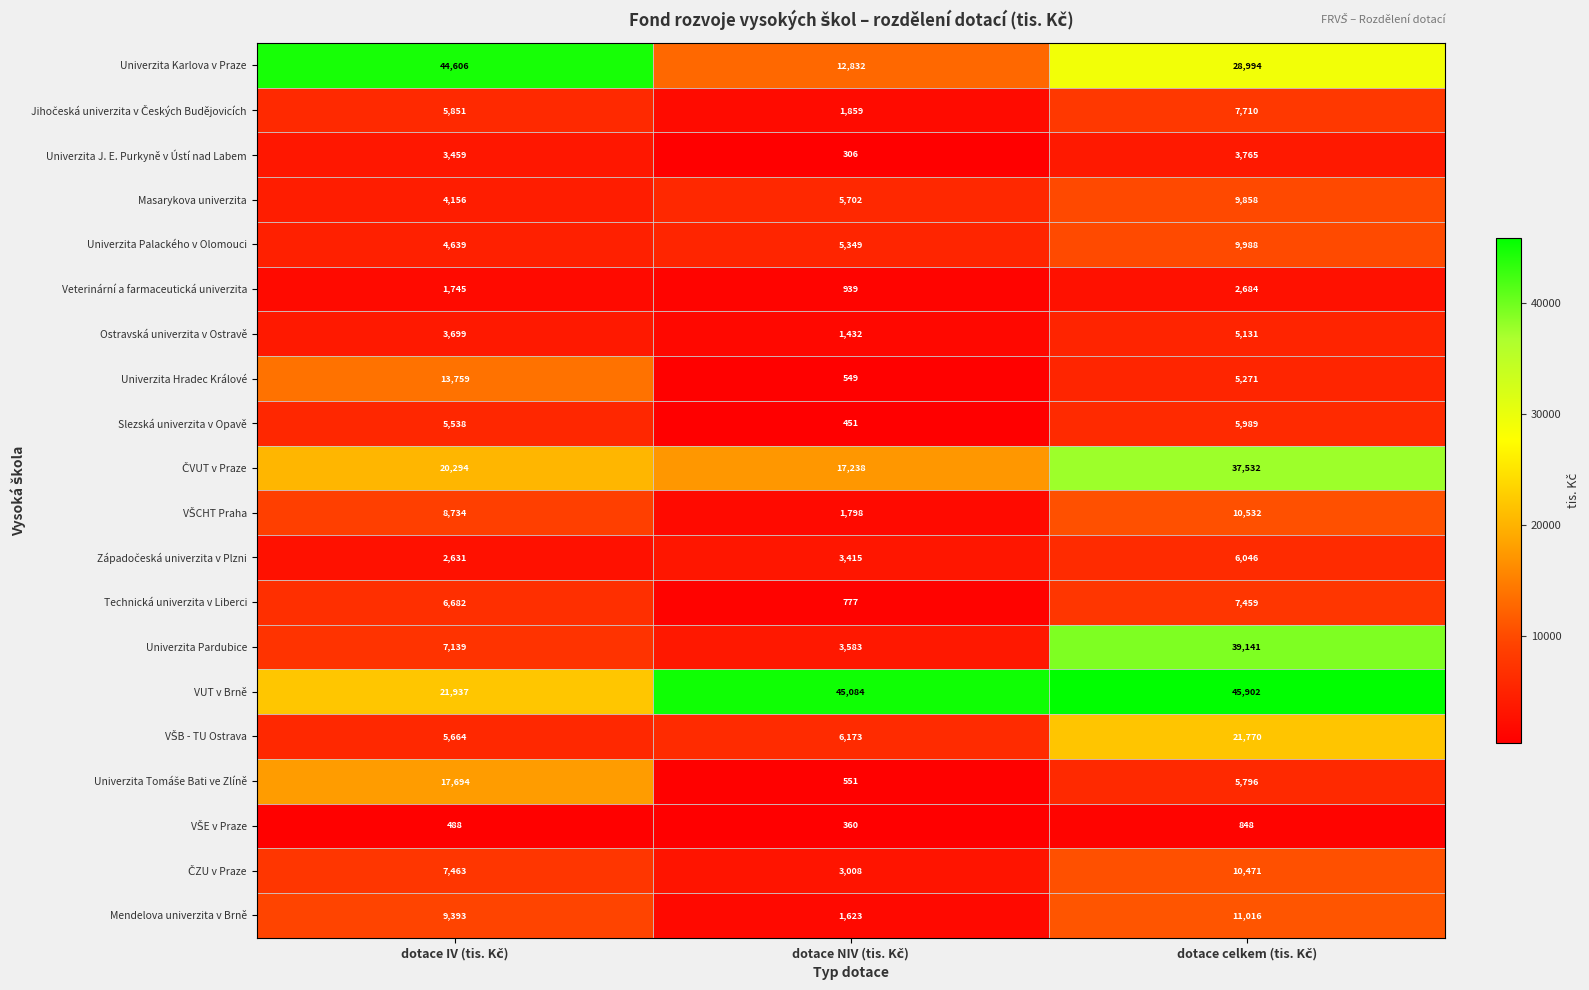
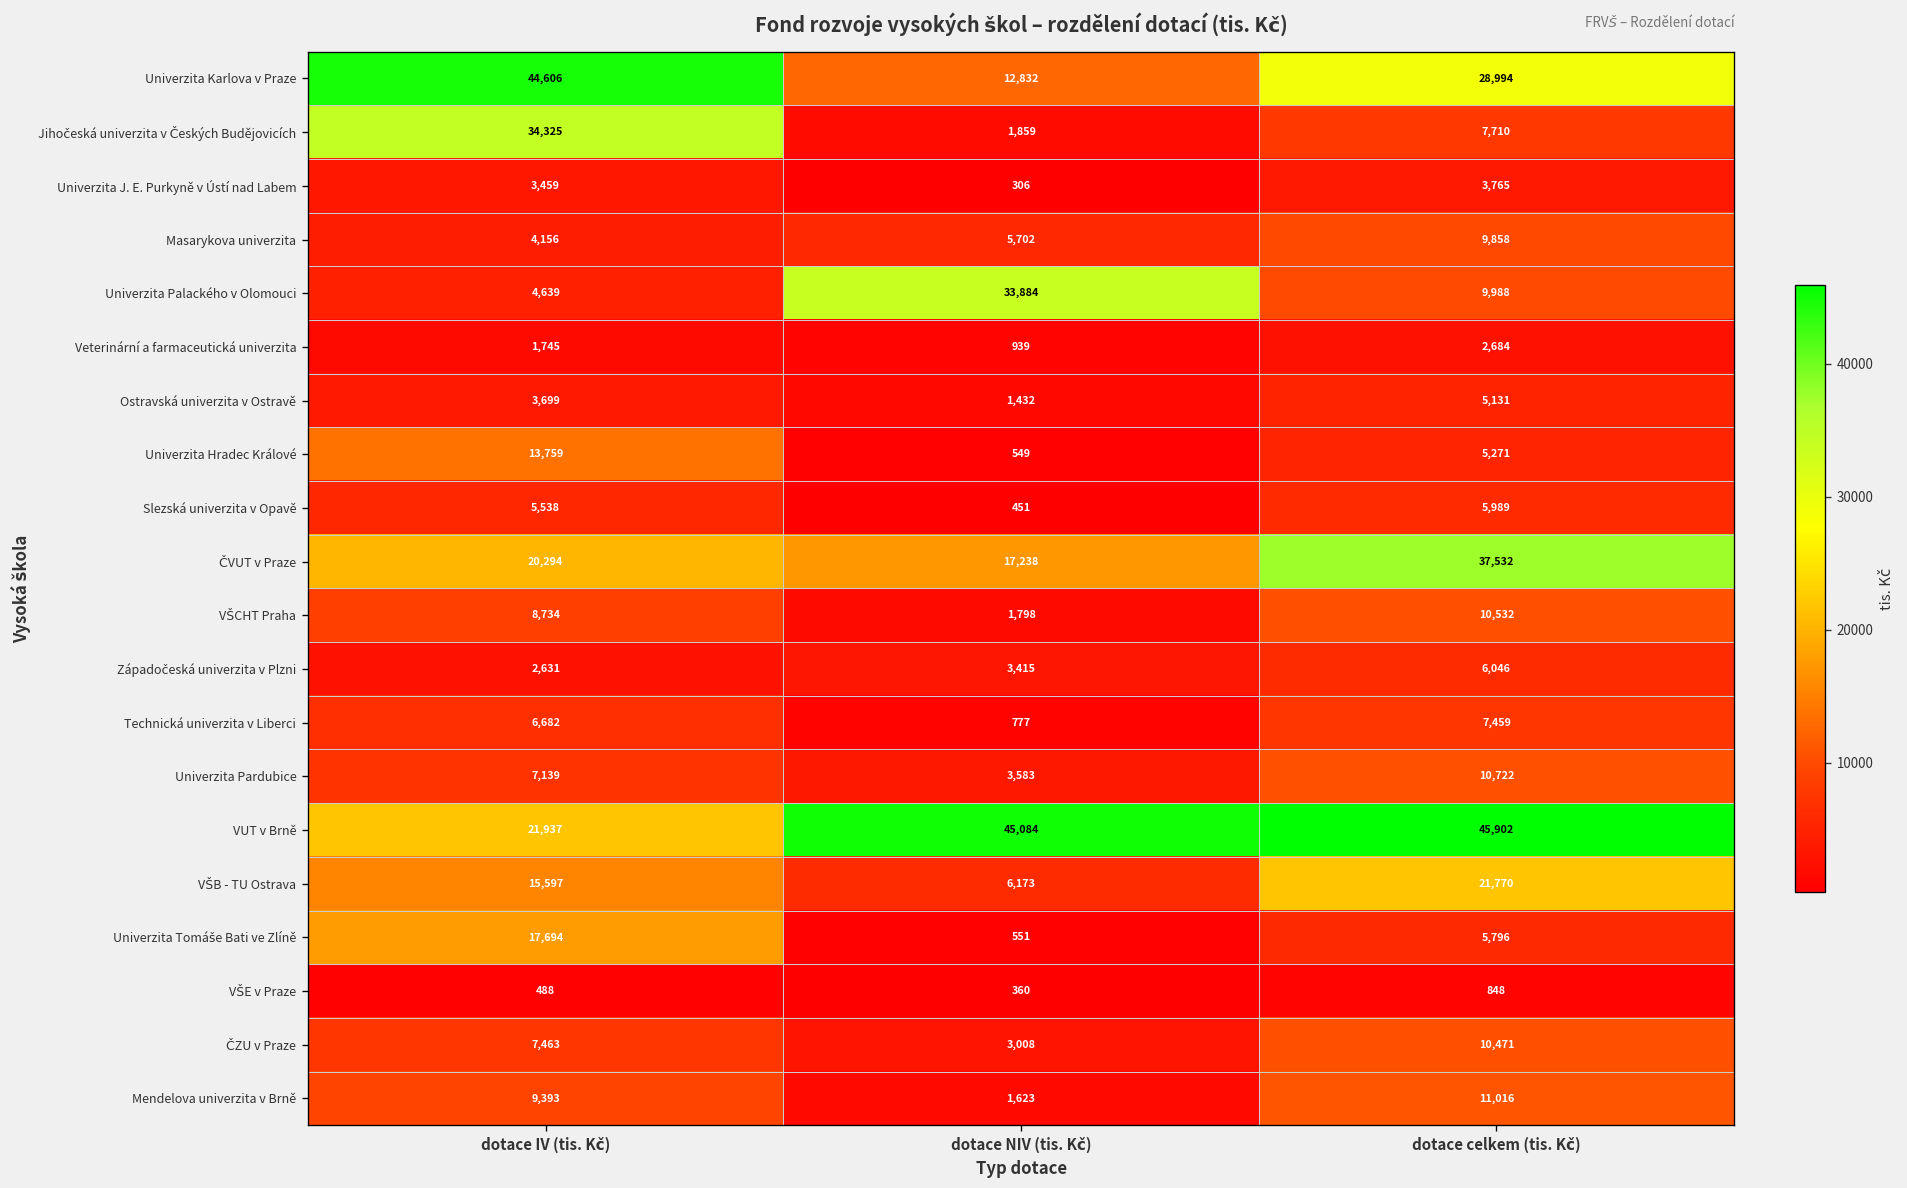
Jihočeská univerzita v Českých Budějovicích, dotace IV (tis. Kč): 5,851 -> 34,325
Univerzita Palackého v Olomouci, dotace NIV (tis. Kč): 5,349 -> 33,884
Univerzita Pardubice, dotace celkem (tis. Kč): 39,141 -> 10,722
VŠB - TU Ostrava, dotace IV (tis. Kč): 5,664 -> 15,597
